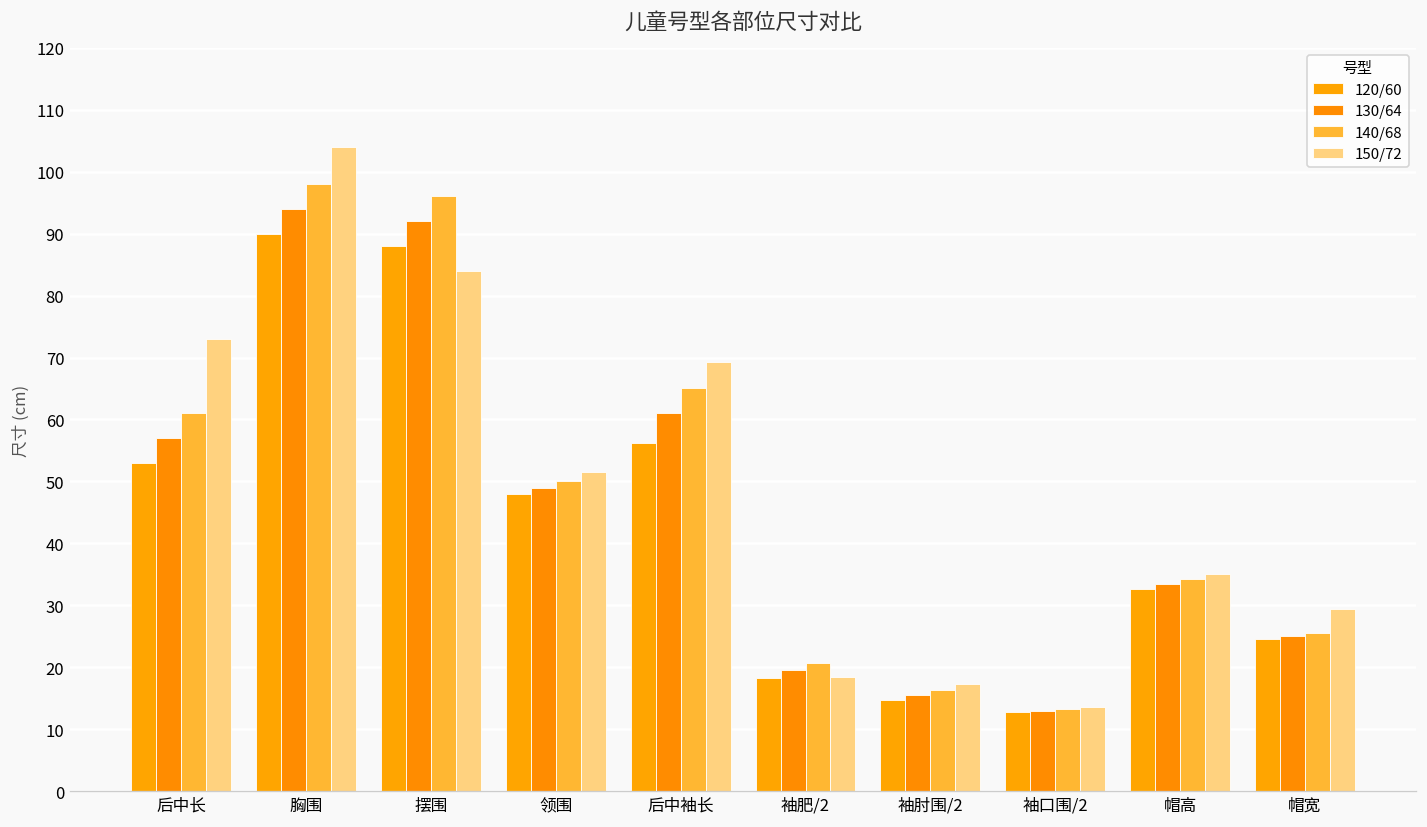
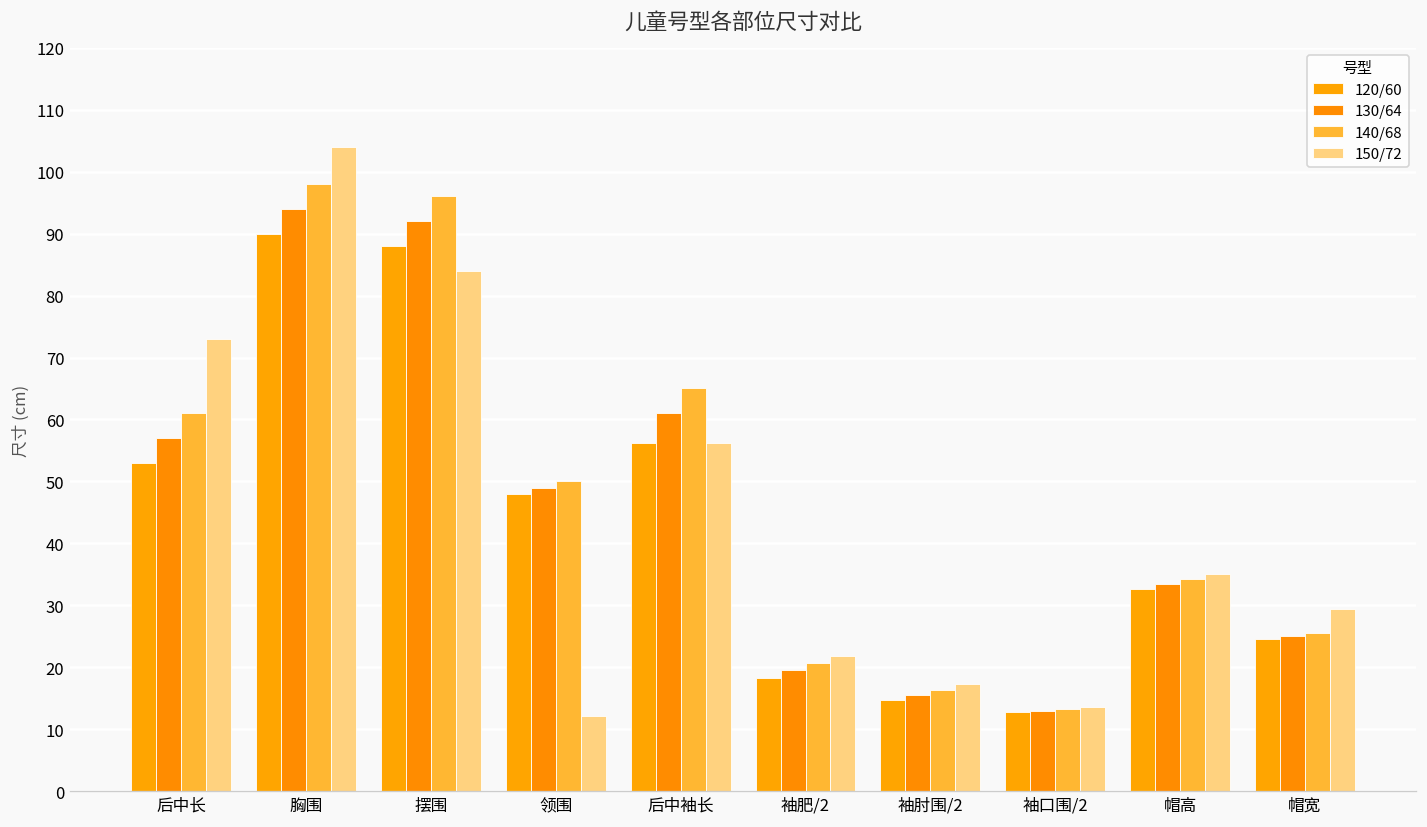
150/72, 领围: 52 -> 12
150/72, 后中袖长: 69 -> 56
150/72, 袖肥/2: 18 -> 22
